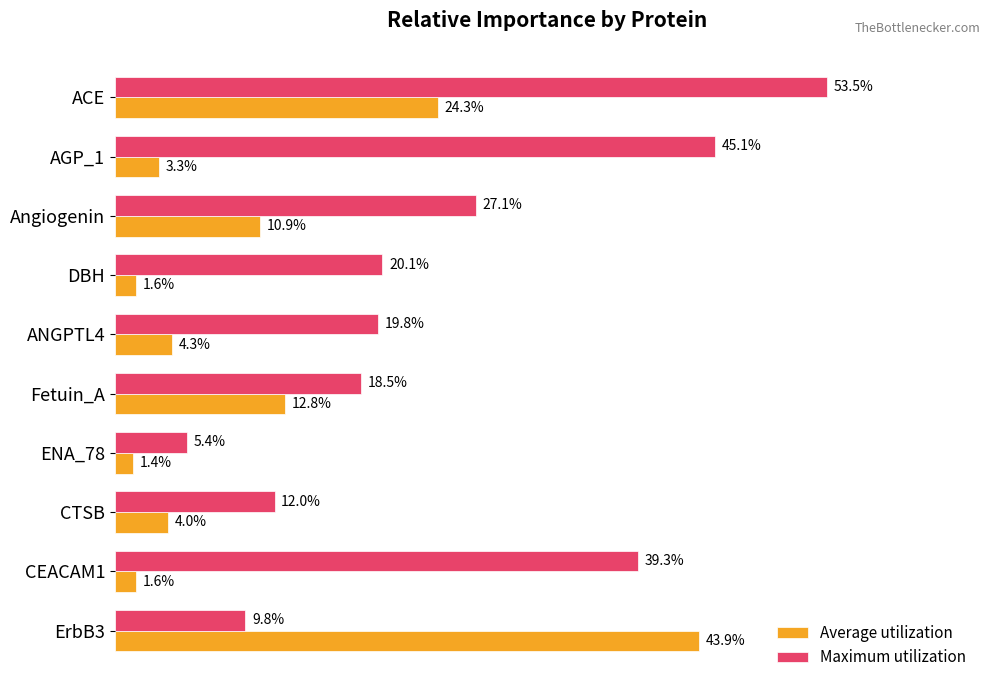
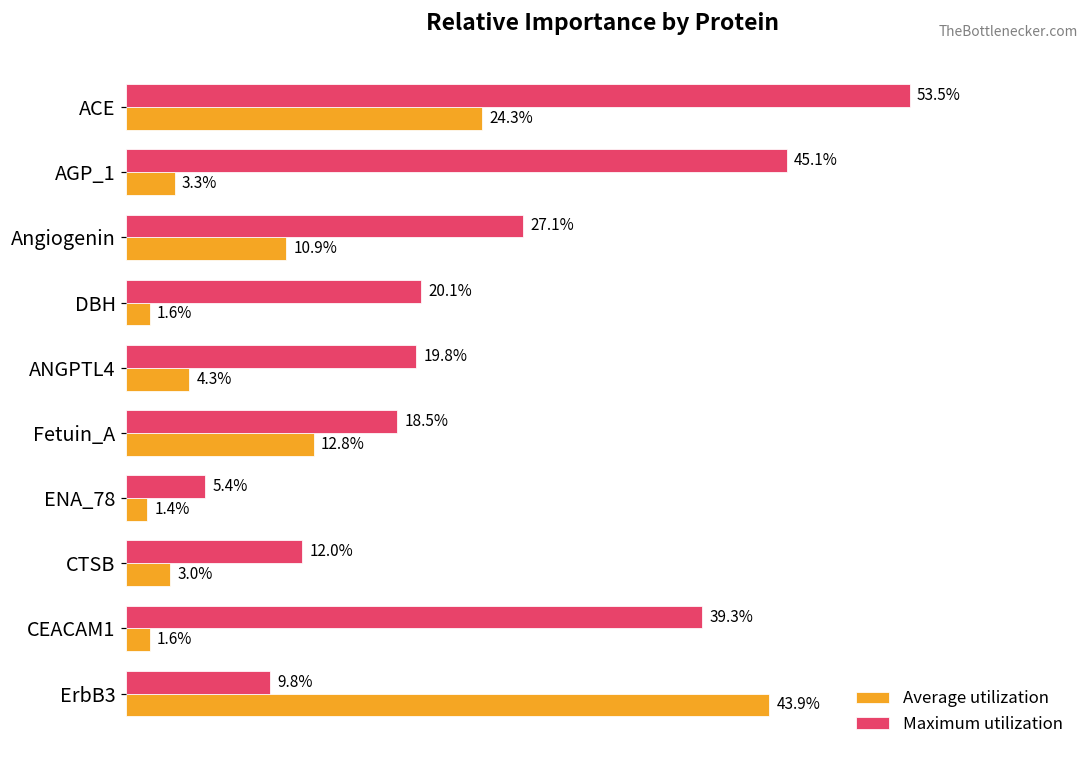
Average utilization, CTSB: 4.0% -> 3.0%
